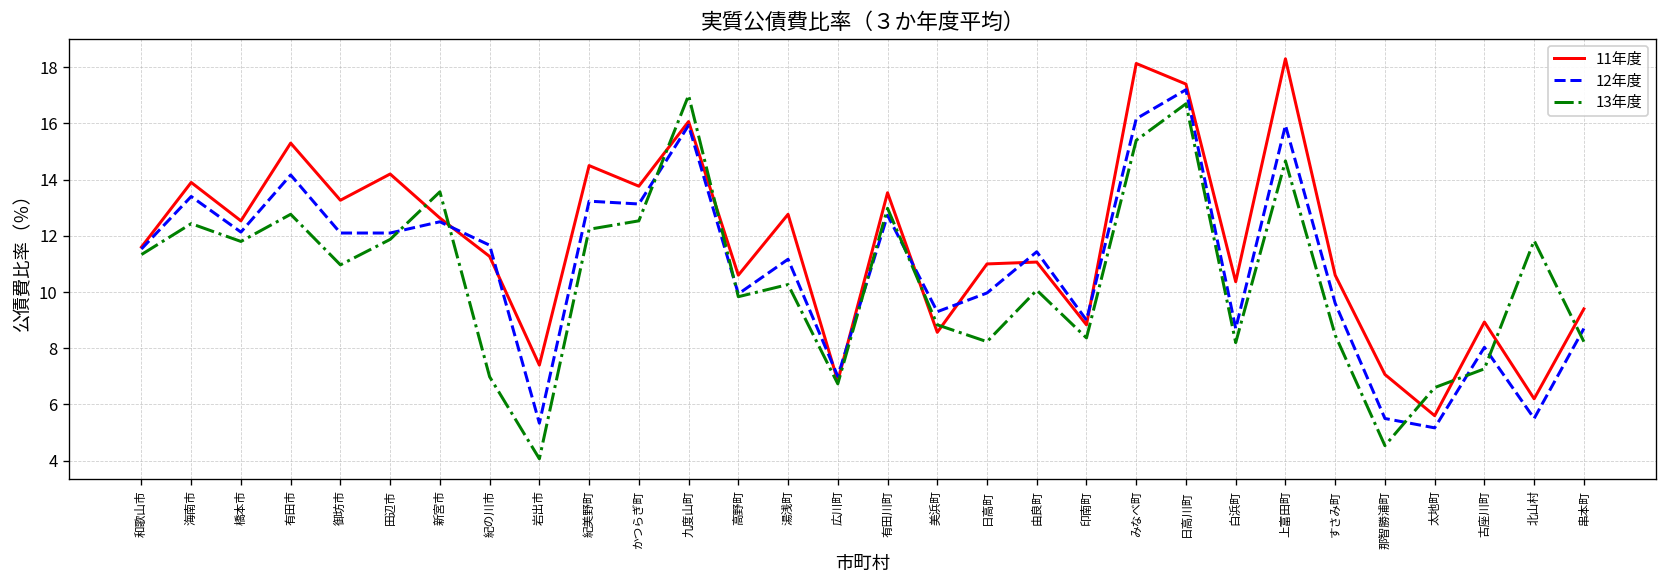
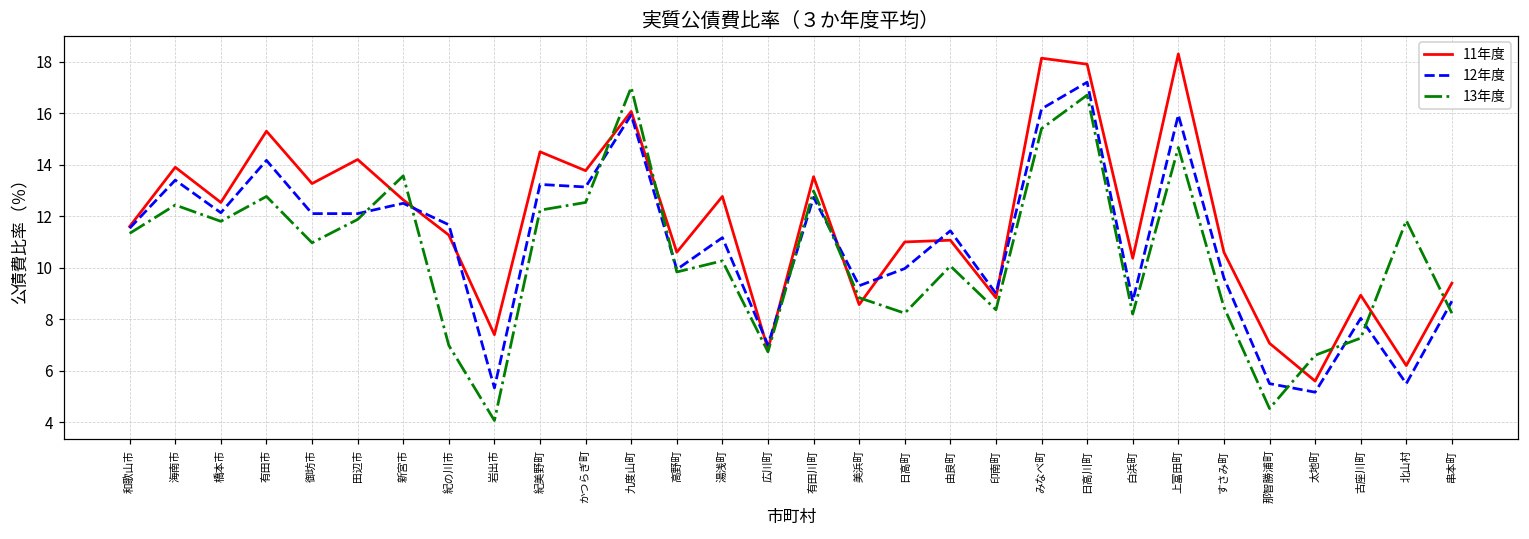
11年度, 日高川町: 17.4 -> 17.9
